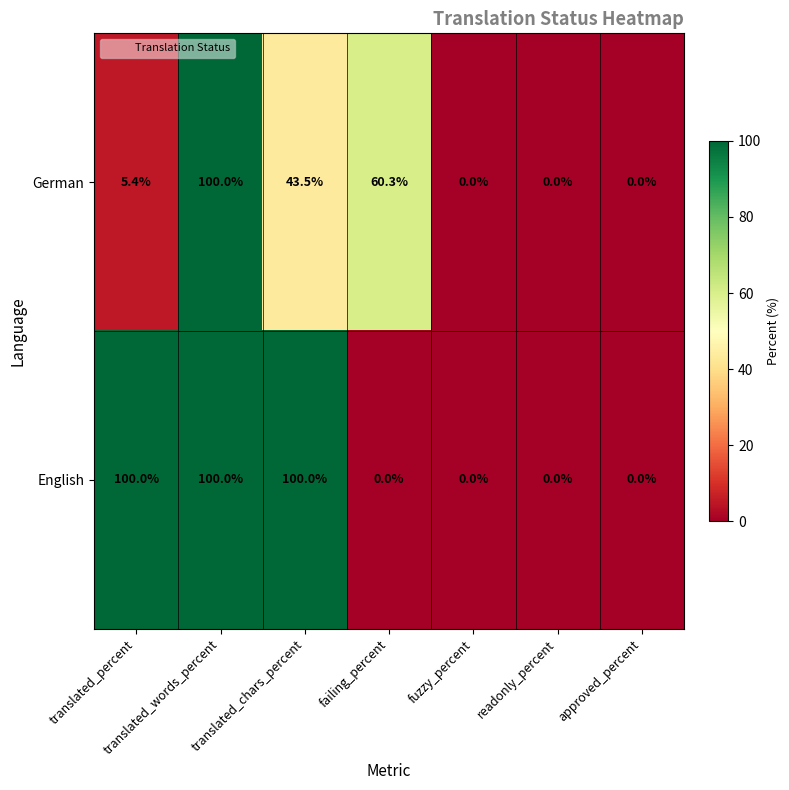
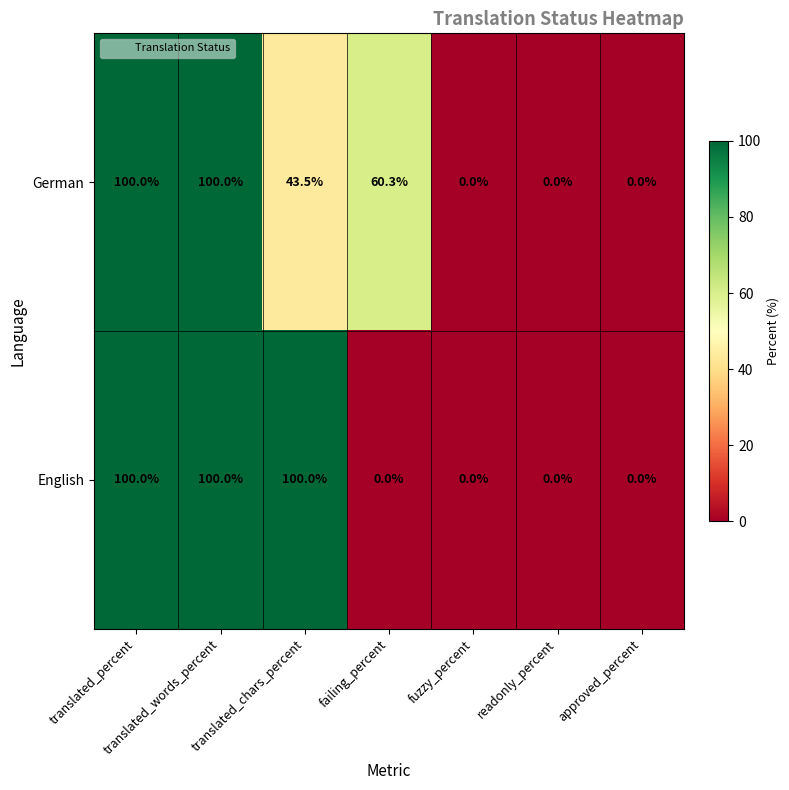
German, translated_percent: 5.4% -> 100.0%
